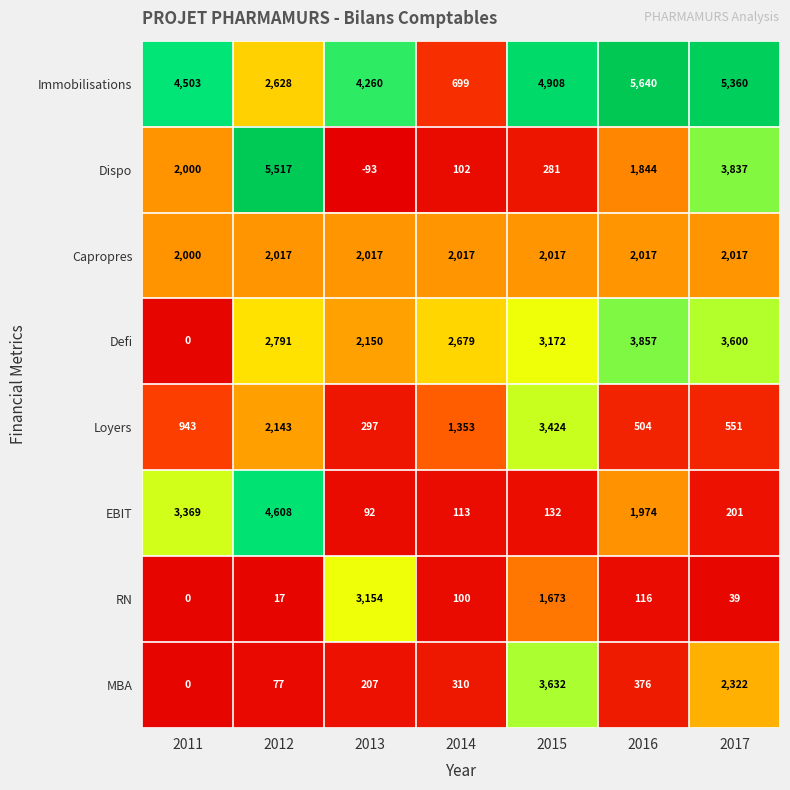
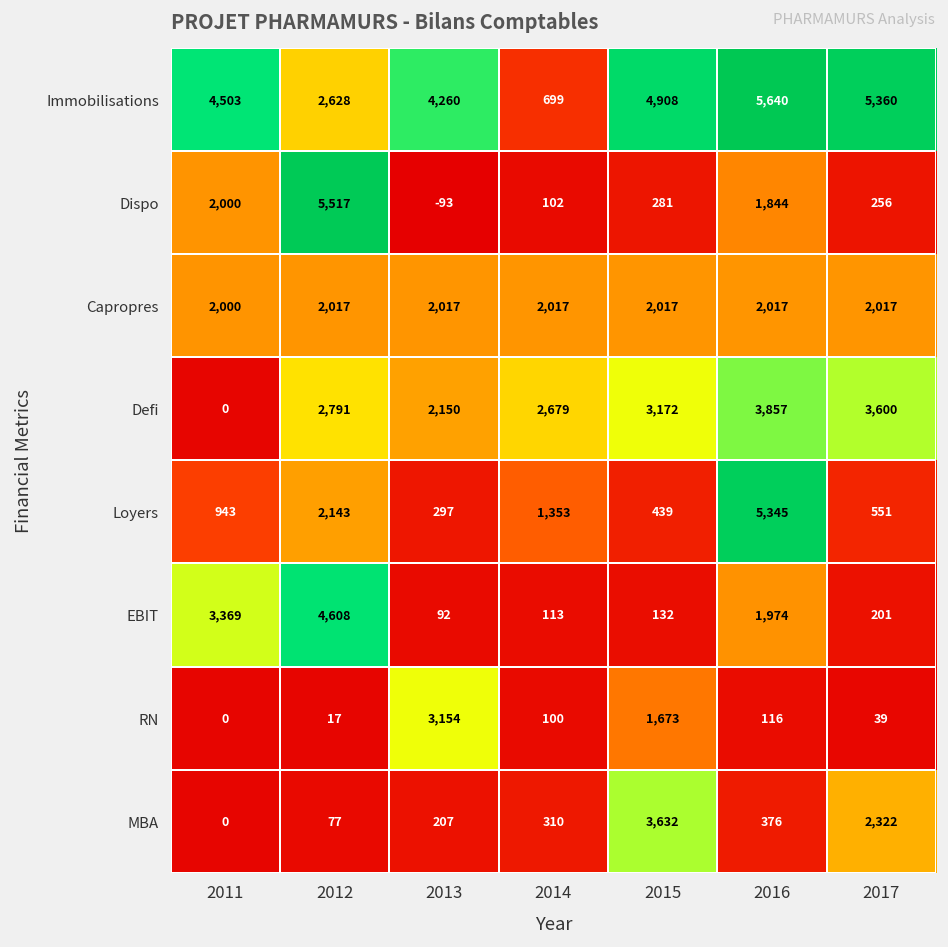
Dispo, 2017: 3,837 -> 256
Loyers, 2015: 3,424 -> 439
Loyers, 2016: 504 -> 5,345
